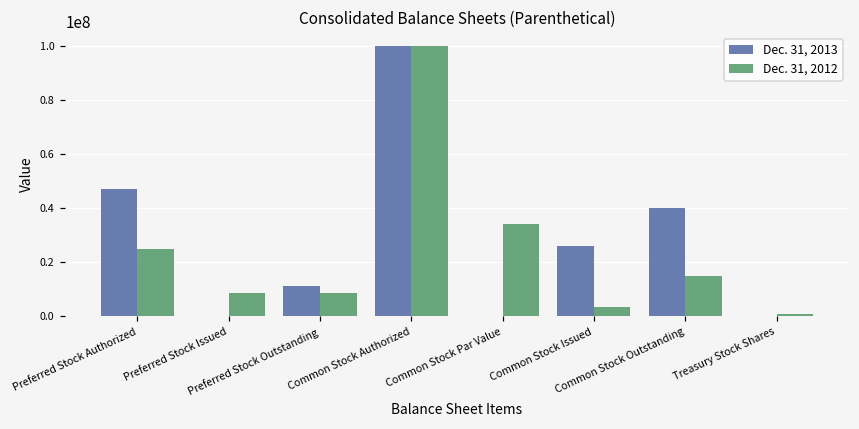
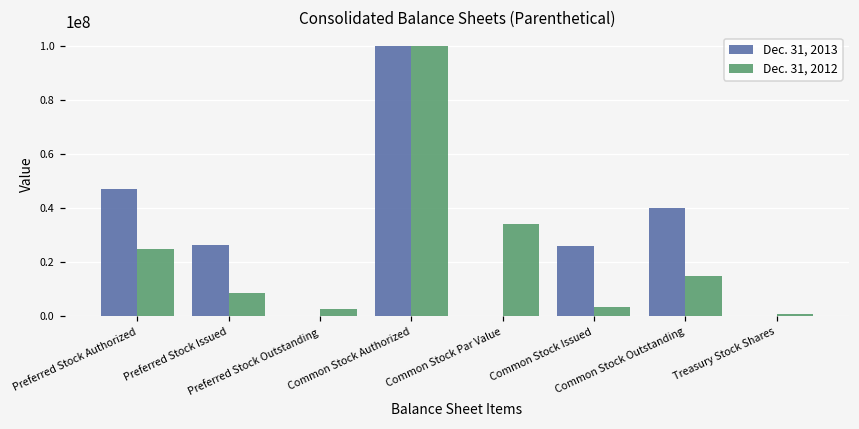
Dec. 31, 2013, Preferred Stock Issued: 0 -> 26000000
Dec. 31, 2013, Preferred Stock Outstanding: 11000000 -> 0
Dec. 31, 2012, Preferred Stock Outstanding: 8000000 -> 3000000
